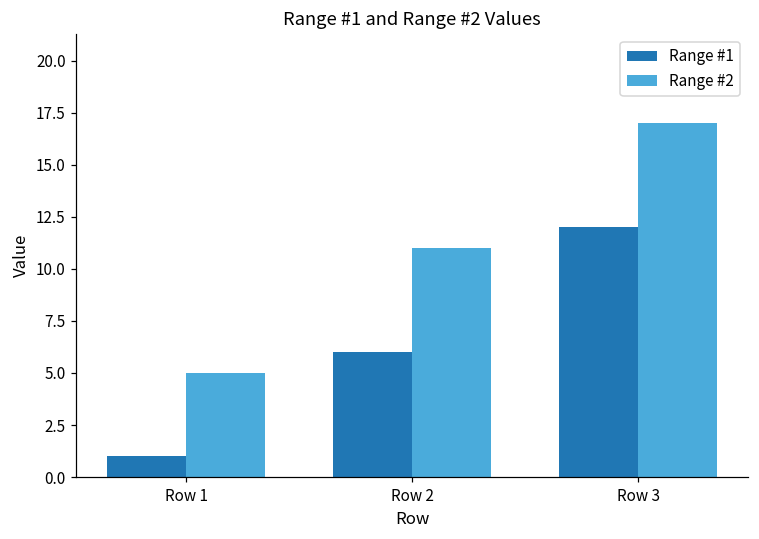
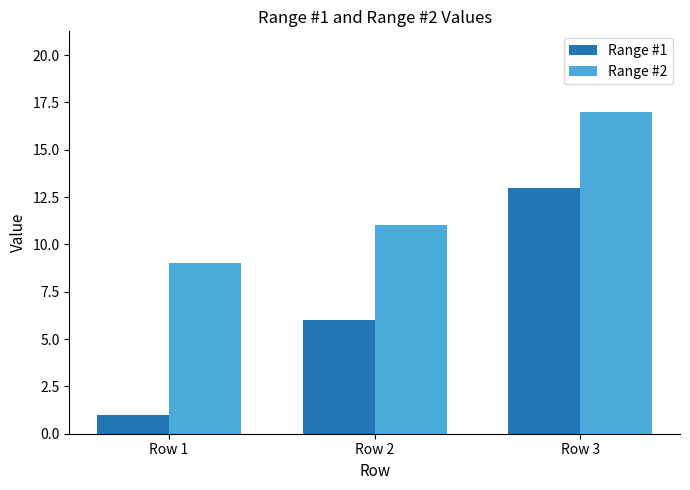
Range #2, Row 1: 5 -> 9
Range #1, Row 3: 12 -> 13
